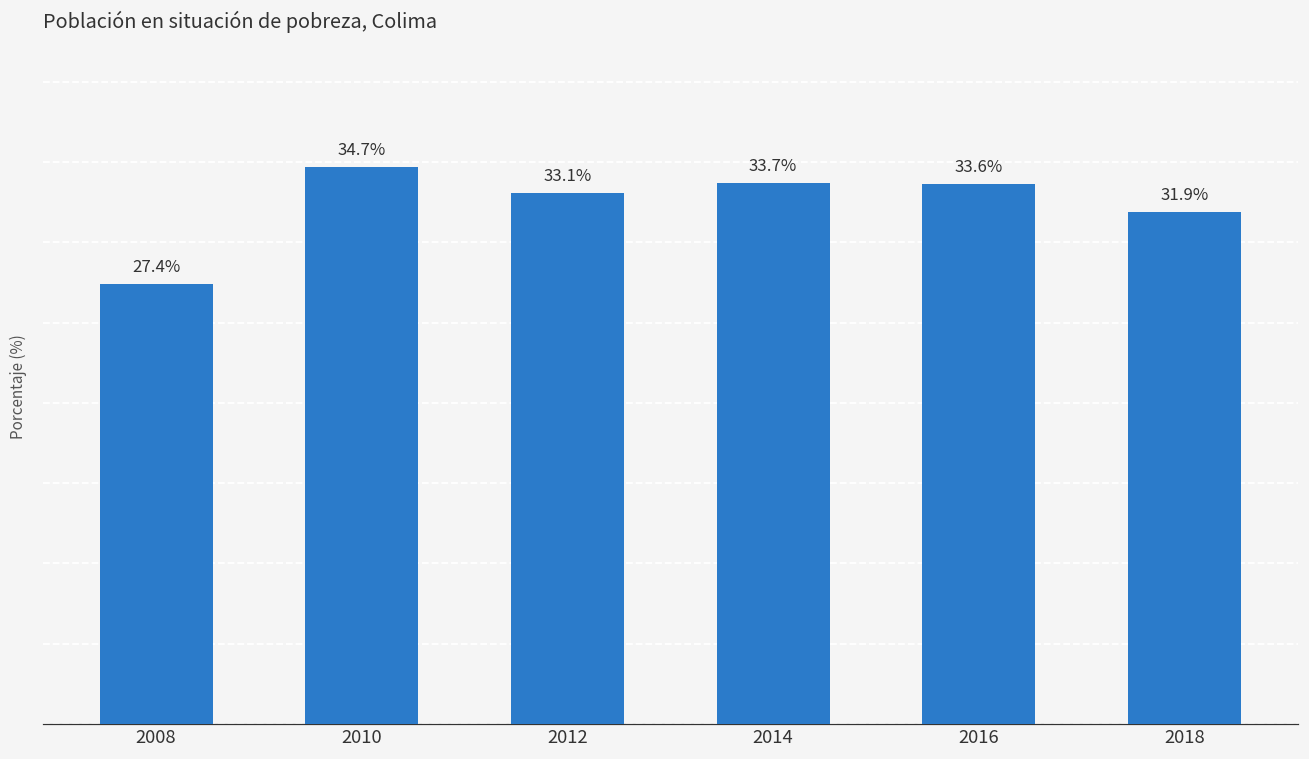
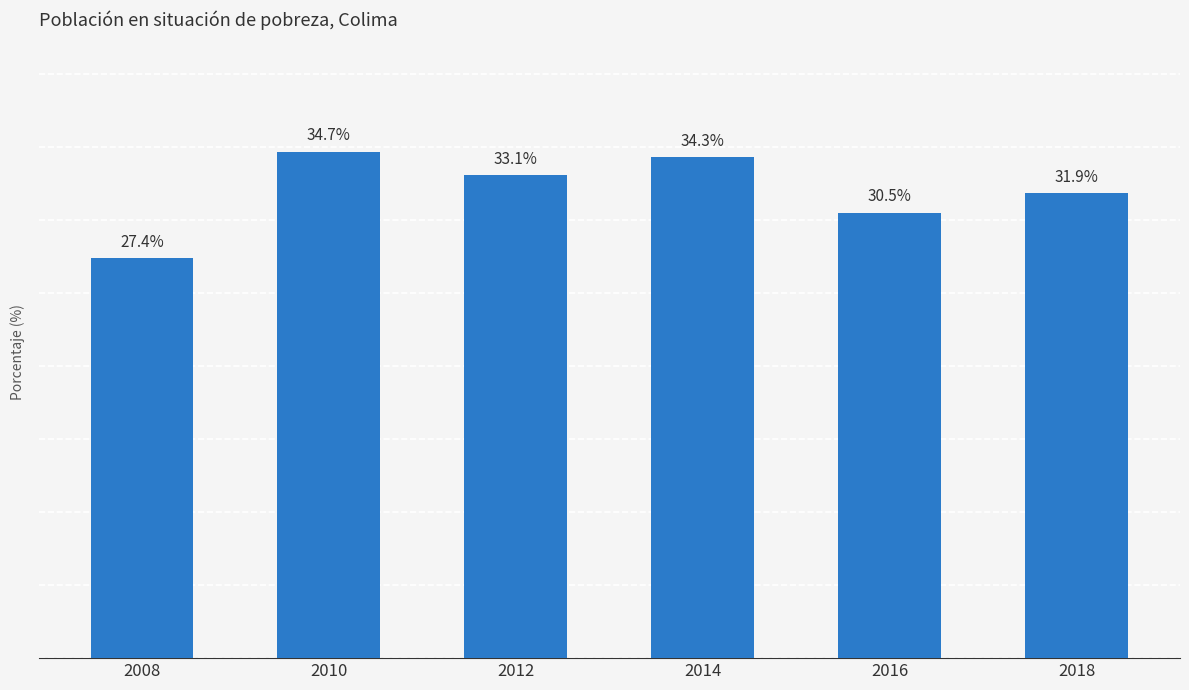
2014: 33.7% -> 34.3%
2016: 33.6% -> 30.5%
